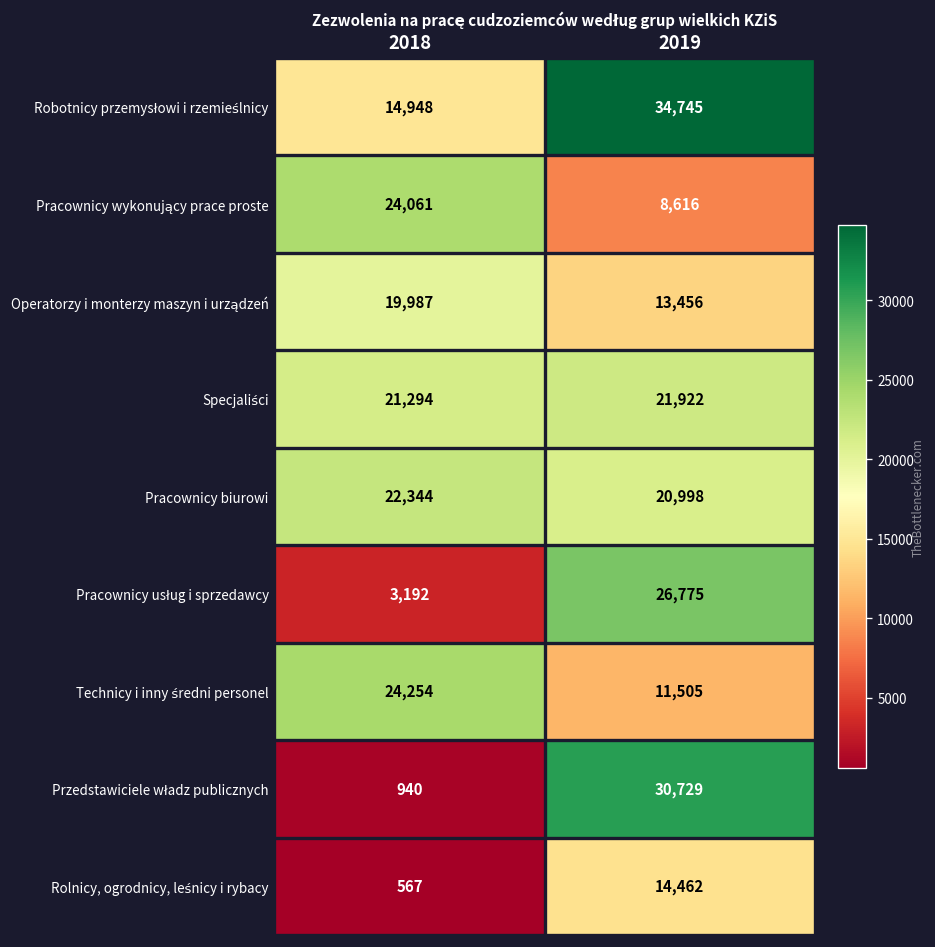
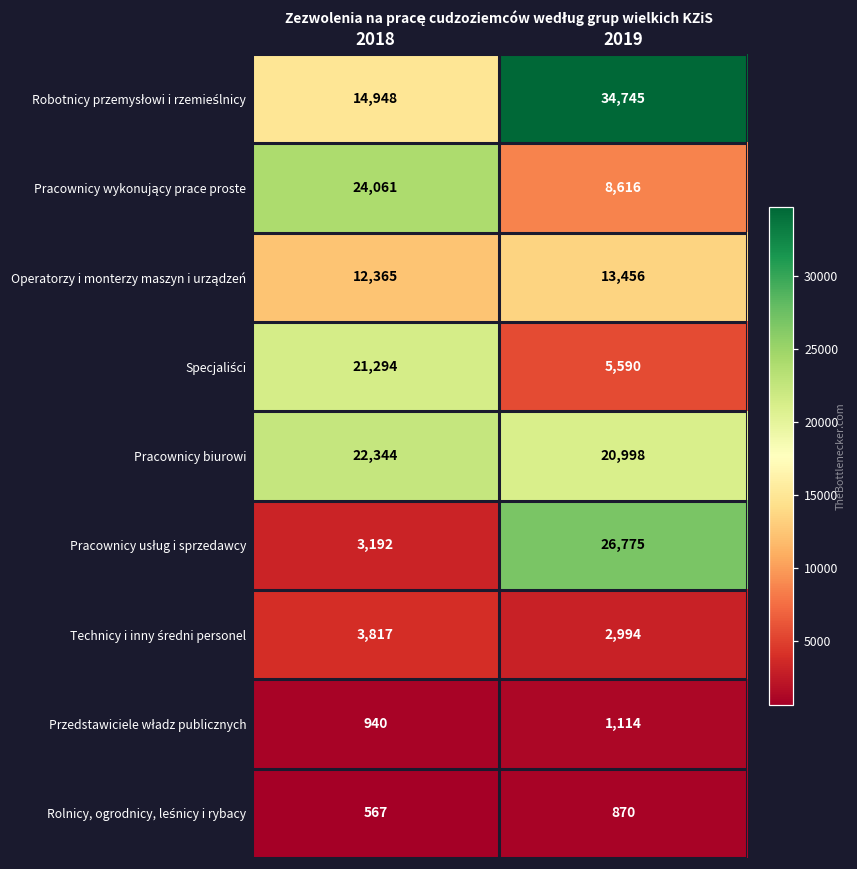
Operatorzy i monterzy maszyn i urządzeń, 2018: 19,987 -> 12,365
Specjaliści, 2019: 21,922 -> 5,590
Technicy i inny średni personel, 2018: 24,254 -> 3,817
Technicy i inny średni personel, 2019: 11,505 -> 2,994
Przedstawiciele władz publicznych, 2019: 30,729 -> 1,114
Rolnicy, ogrodnicy, leśnicy i rybacy, 2019: 14,462 -> 870
